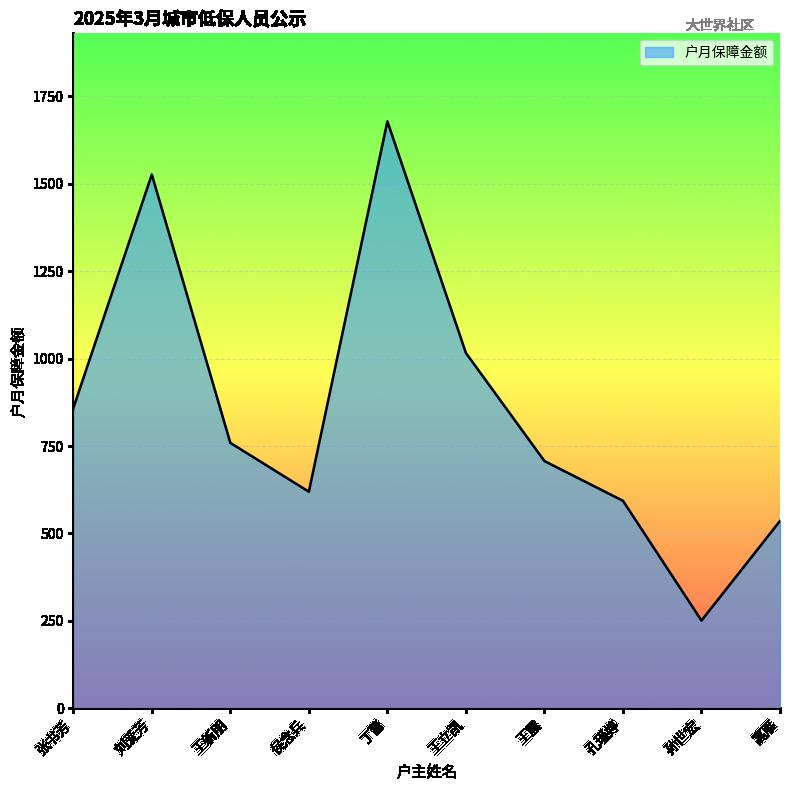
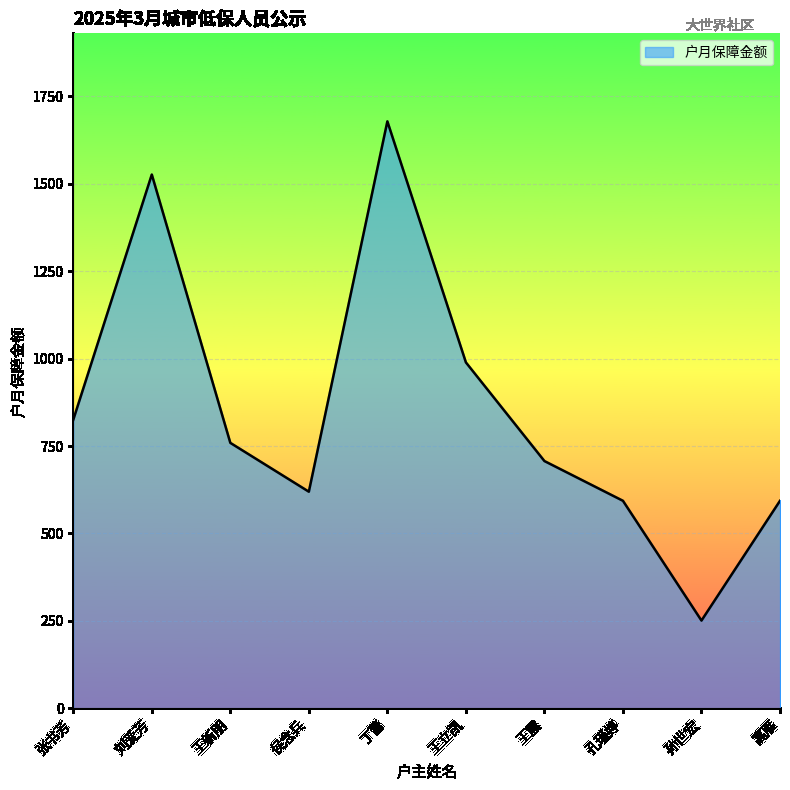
张书芳: 860 -> 830
王立凯: 1020 -> 990
高雁: 540 -> 590
